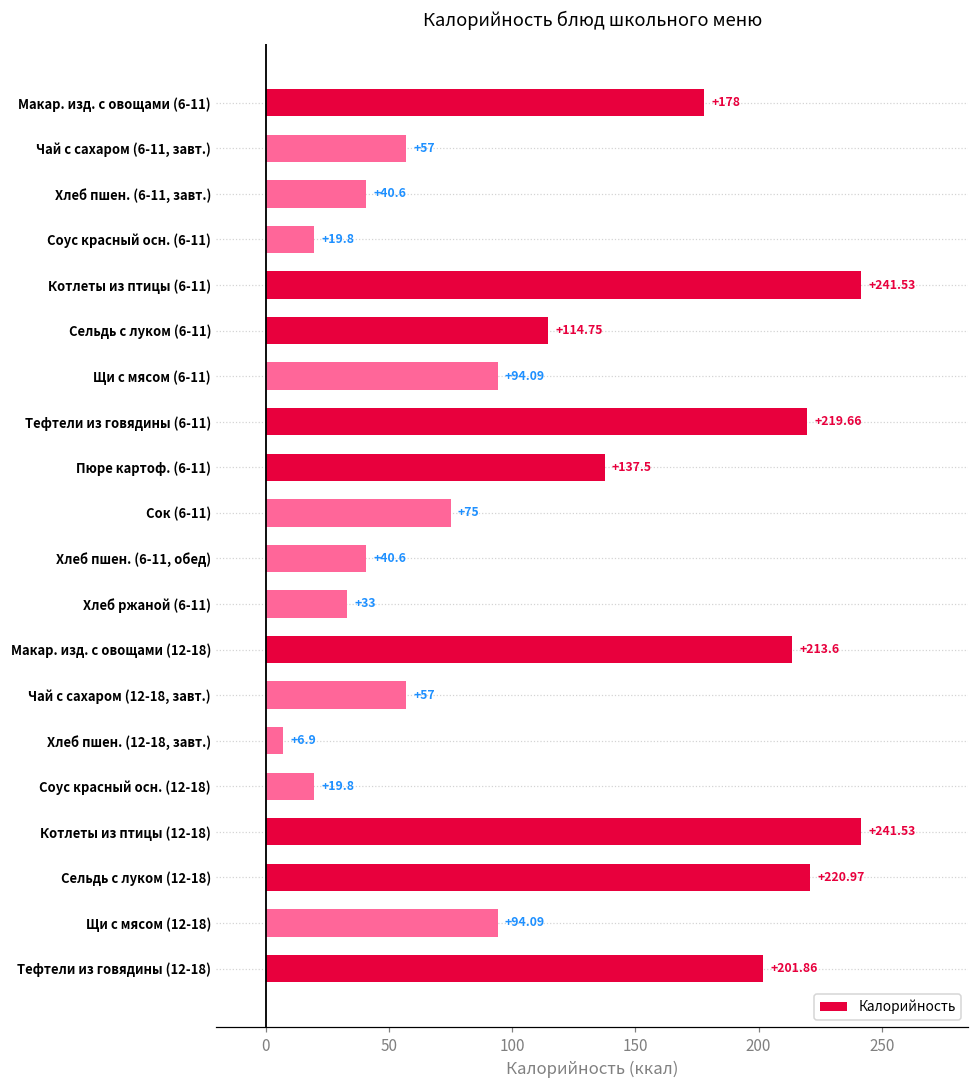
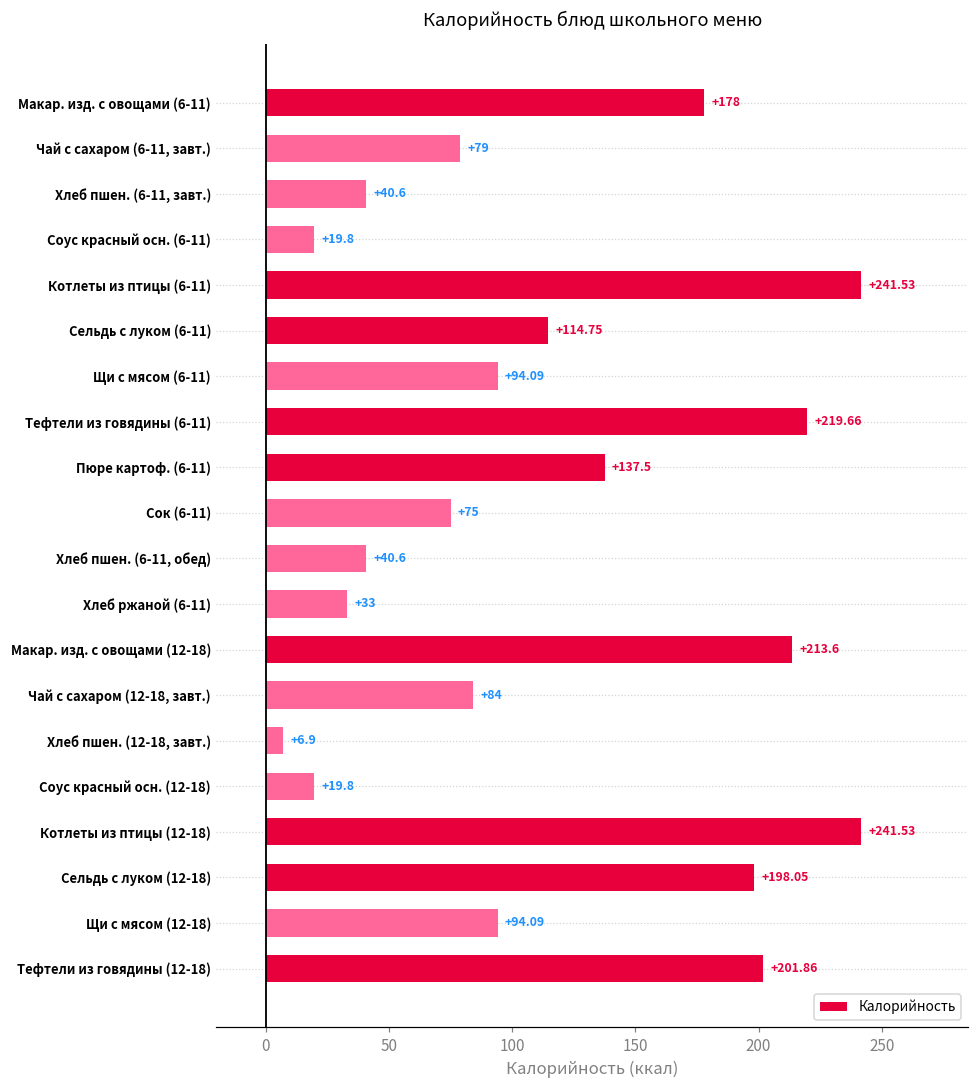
Чай с сахаром (6-11, завт.): +57 -> +79
Чай с сахаром (12-18, завт.): +57 -> +84
Сельдь с луком (12-18): +220.97 -> +198.05
